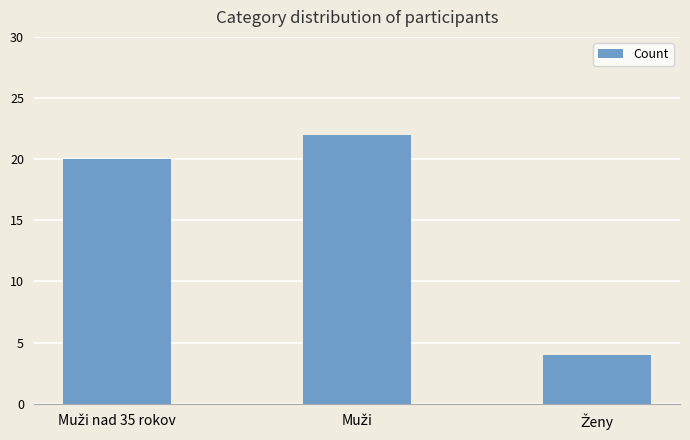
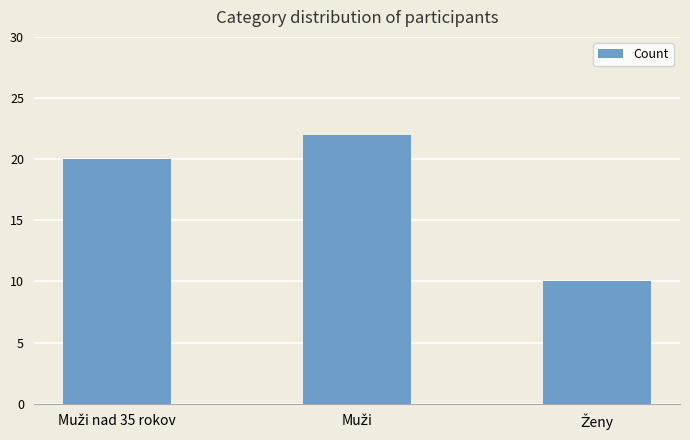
Ženy: 4 -> 10
